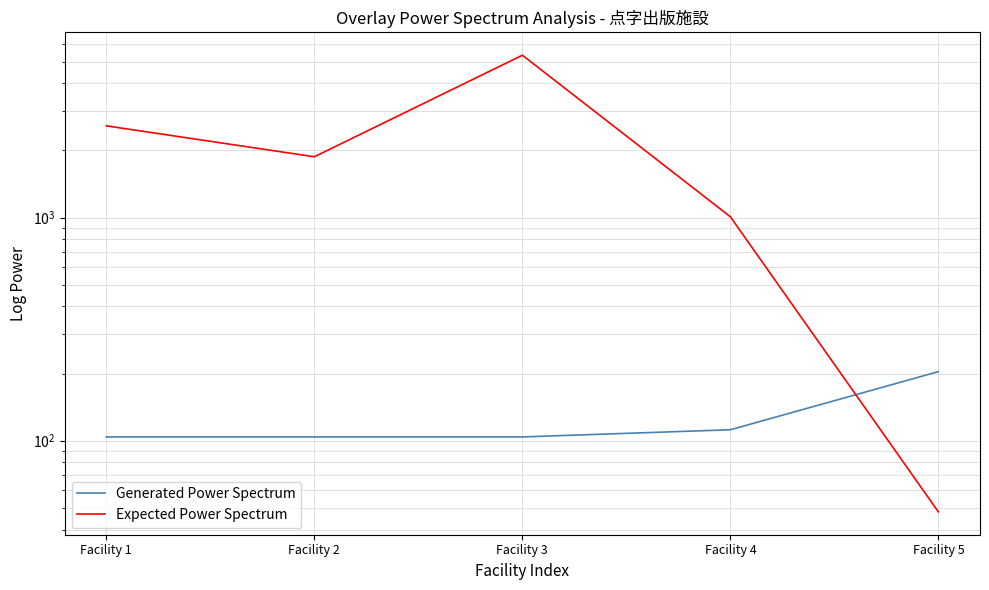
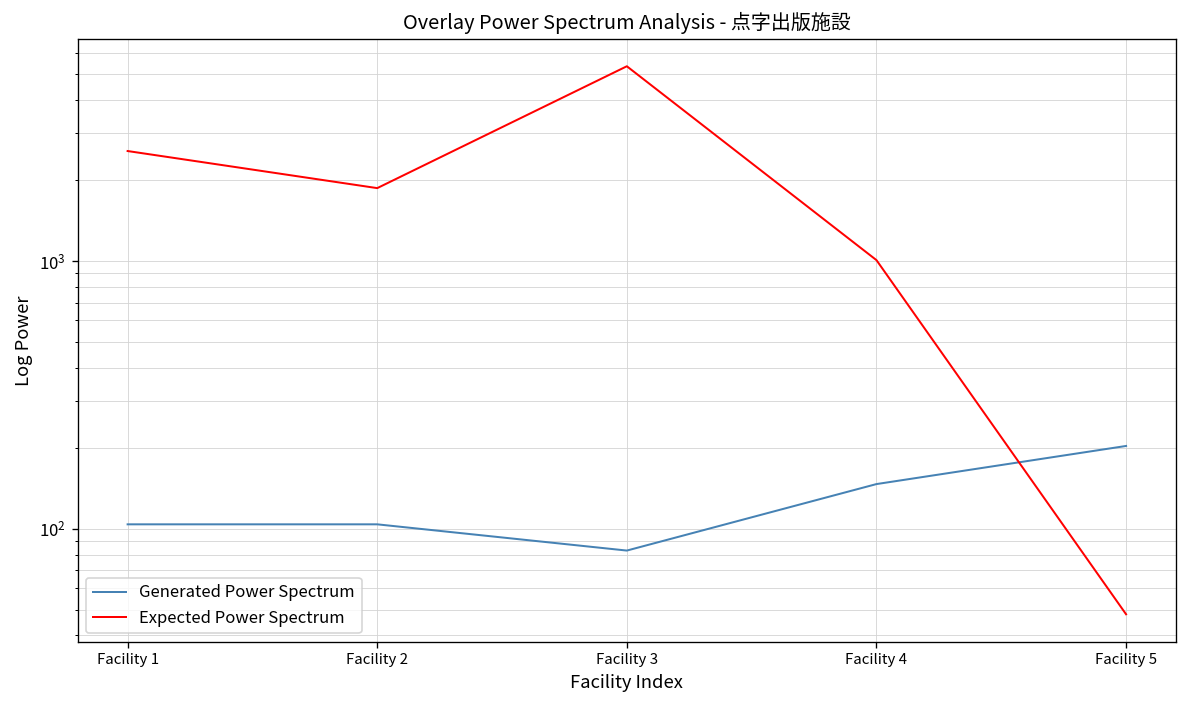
Generated Power Spectrum, Facility 3: 100 -> 83
Generated Power Spectrum, Facility 4: 110 -> 150
